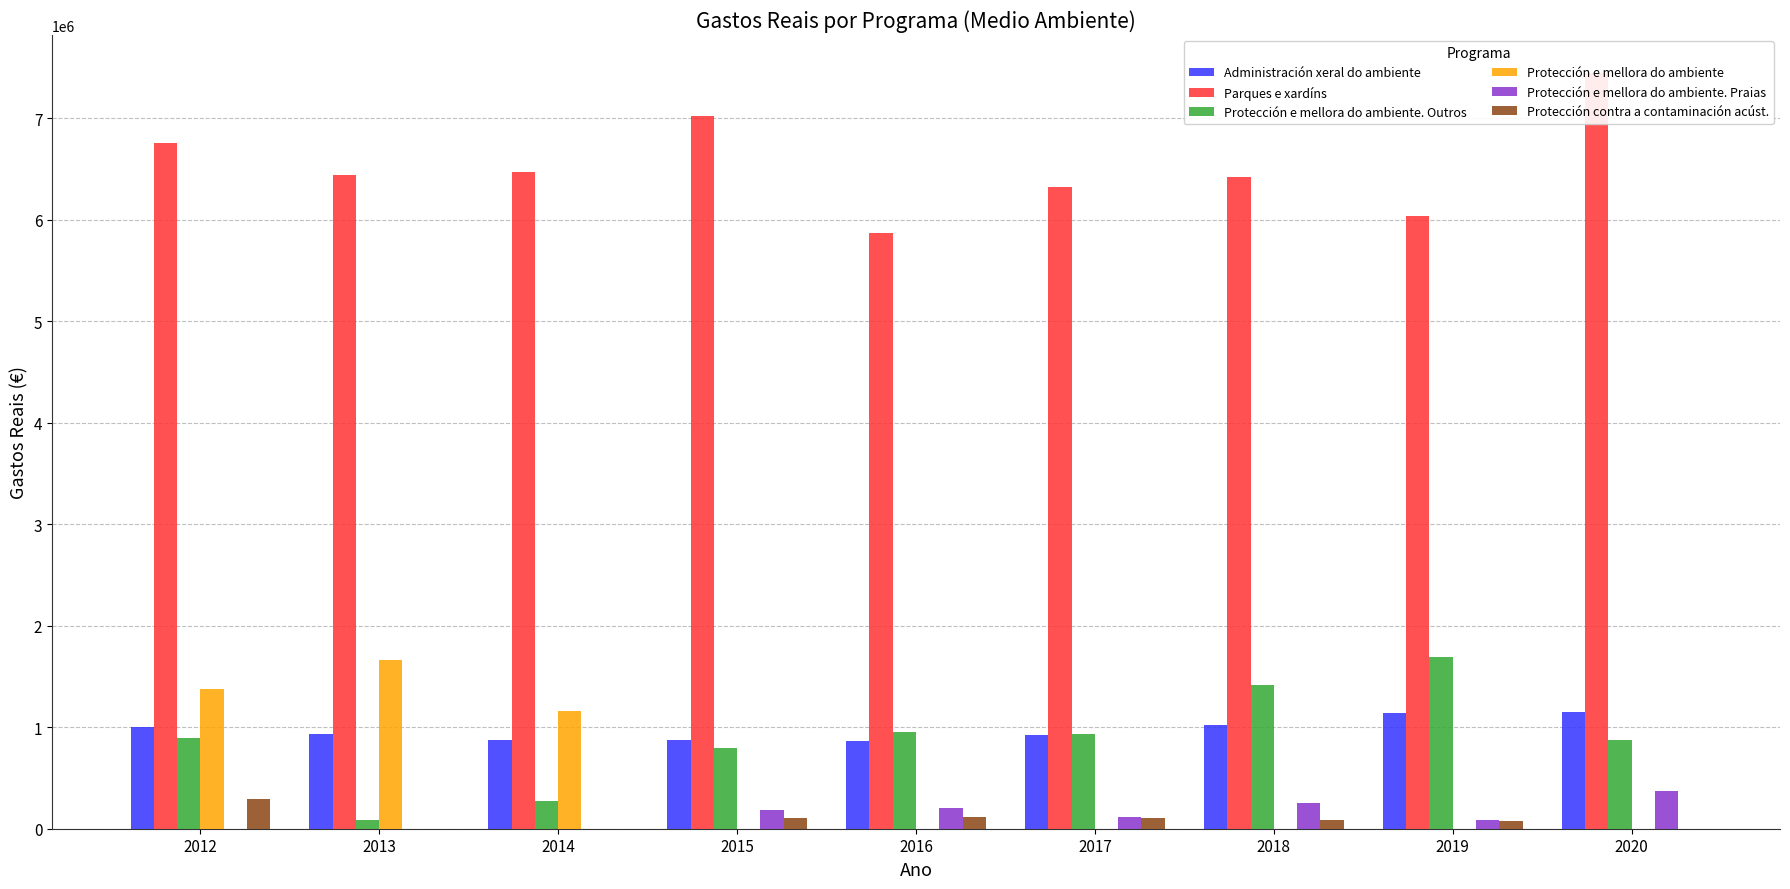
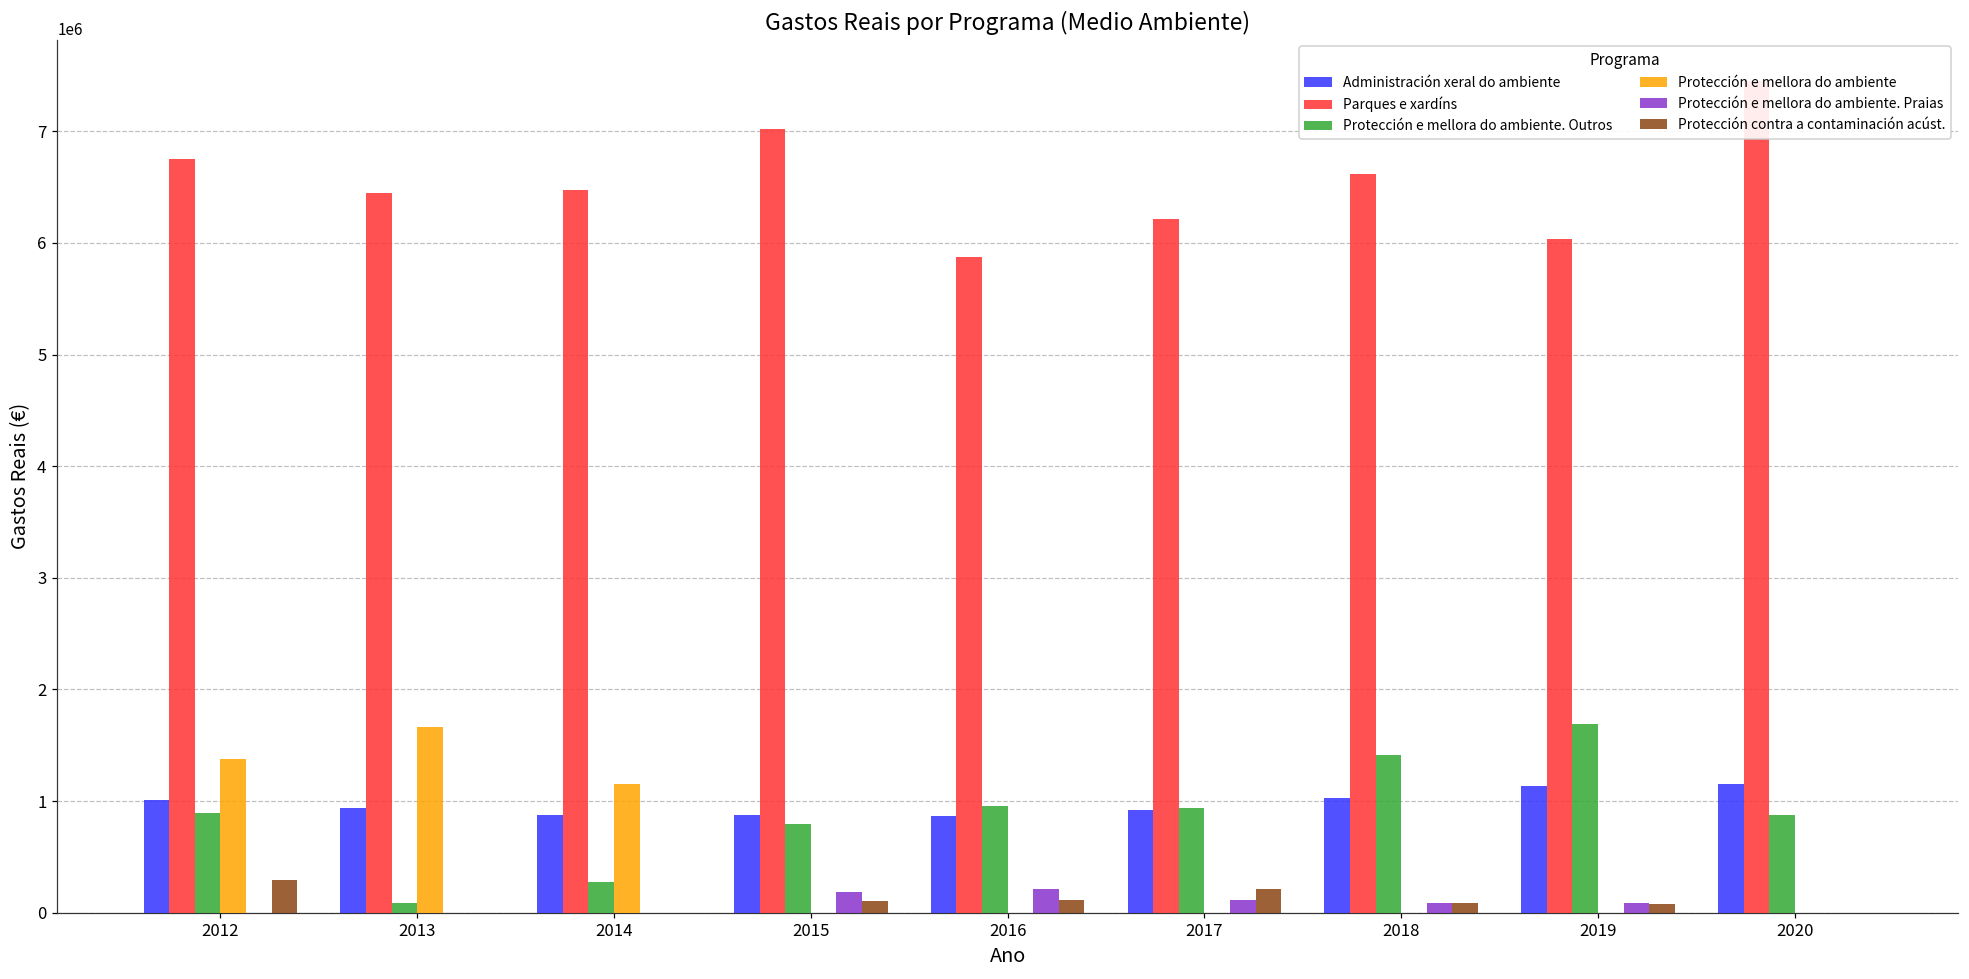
Parques e xardíns, 2017: 6320000 -> 6210000
Protección contra a contaminación acúst., 2017: 100000 -> 220000
Parques e xardíns, 2018: 6420000 -> 6620000
Protección e mellora do ambiente. Praias, 2018: 260000 -> 90000
Protección e mellora do ambiente. Praias, 2020: 370000 -> 0
